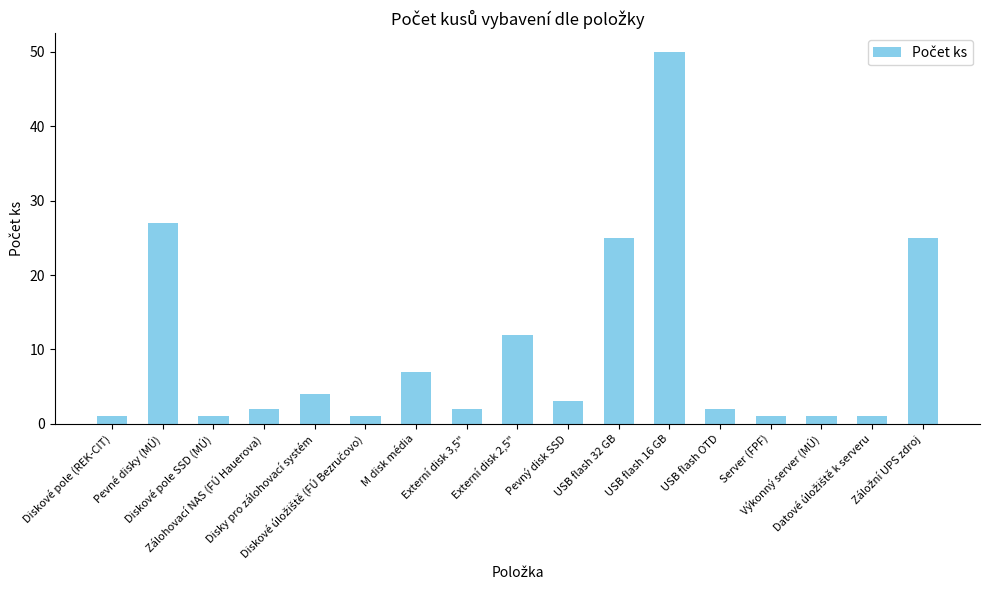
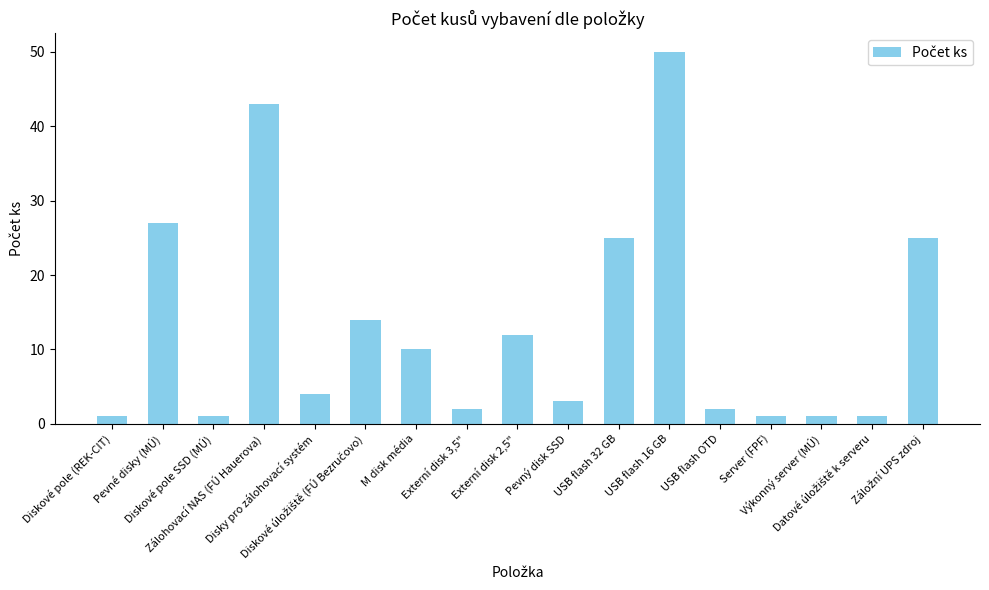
Zálohovací NAS (FÚ Hauerova): 2 -> 43
Diskové úložiště (FÚ Bezručovo): 1 -> 14
M disk média: 7 -> 10
